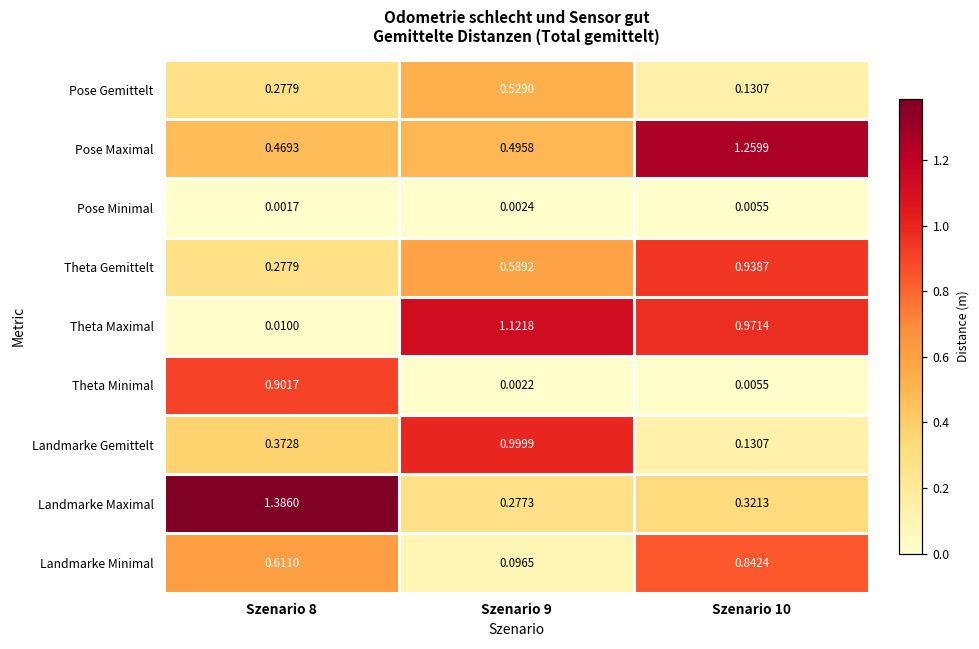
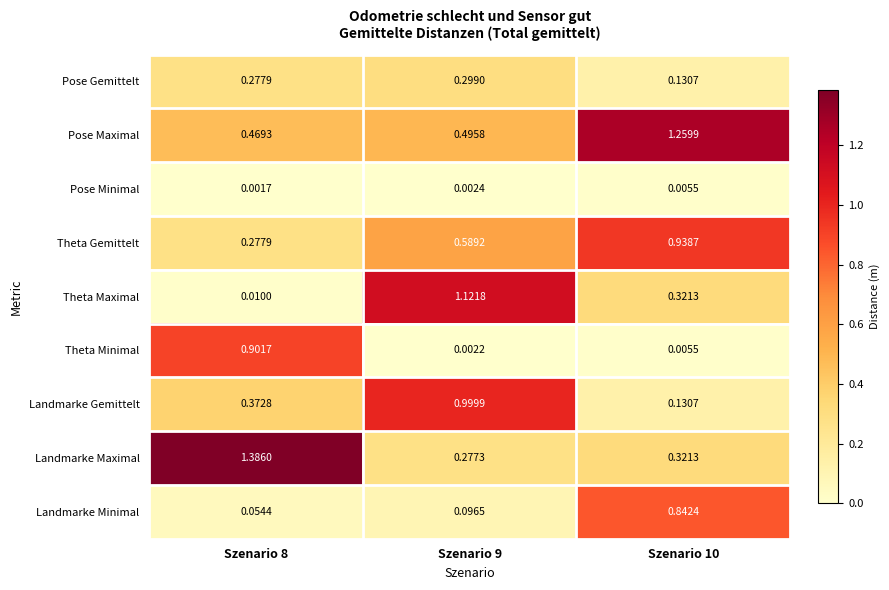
Pose Gemittelt, Szenario 9: 0.5290 -> 0.2990
Theta Maximal, Szenario 10: 0.9714 -> 0.3213
Landmarke Minimal, Szenario 8: 0.6110 -> 0.0544
